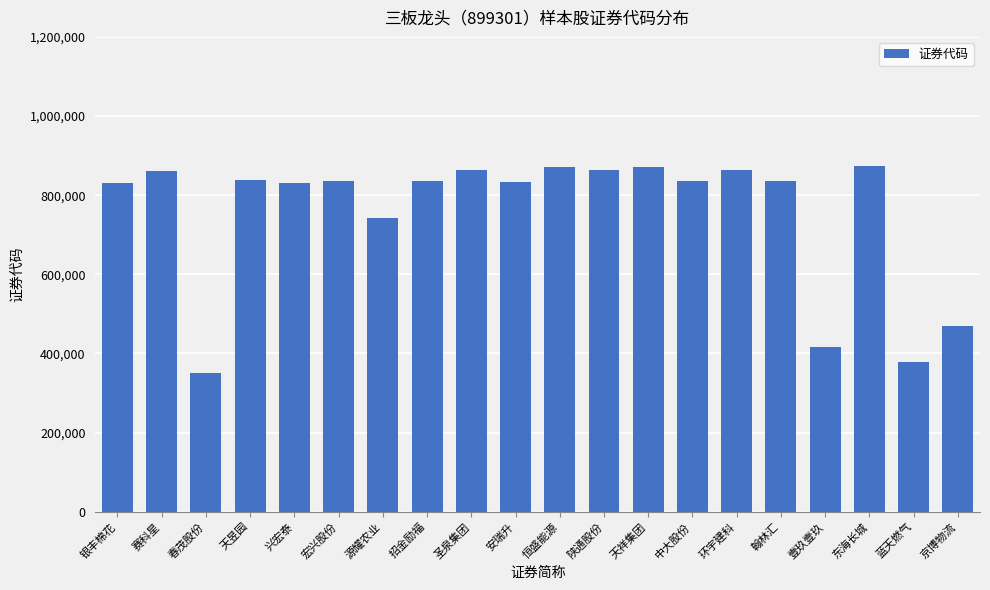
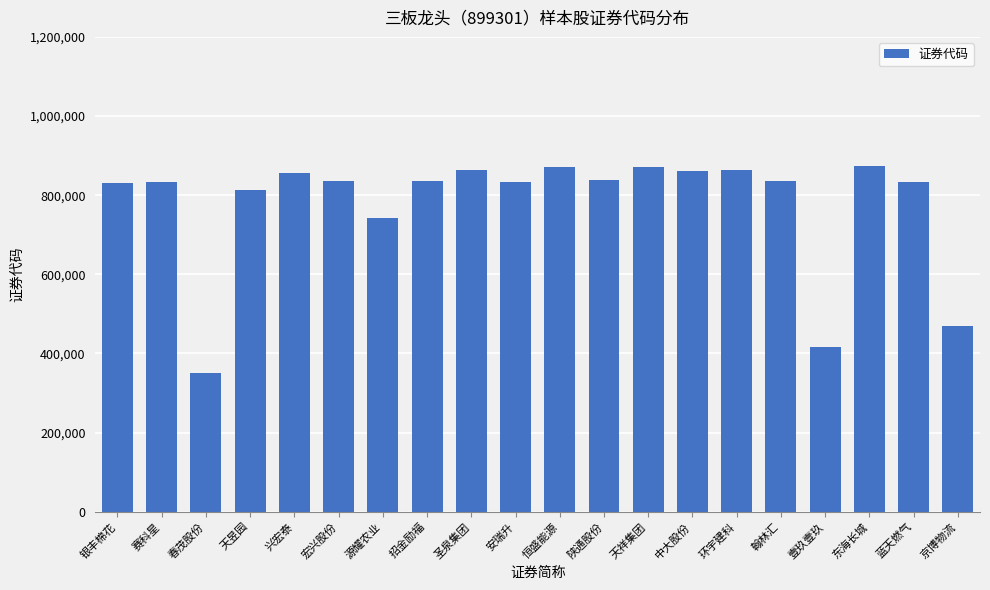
赛科星: 860,000 -> 830,000
天昱园: 840,000 -> 810,000
兴宏泰: 830,000 -> 860,000
陕通股份: 860,000 -> 840,000
中大股份: 840,000 -> 860,000
蓝天燃气: 380,000 -> 830,000
